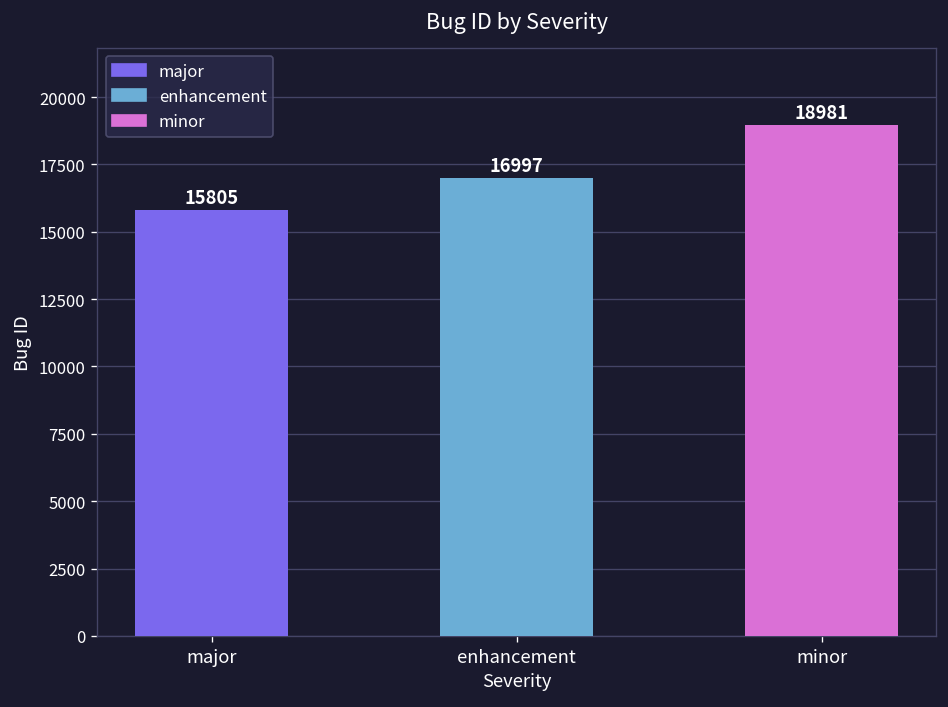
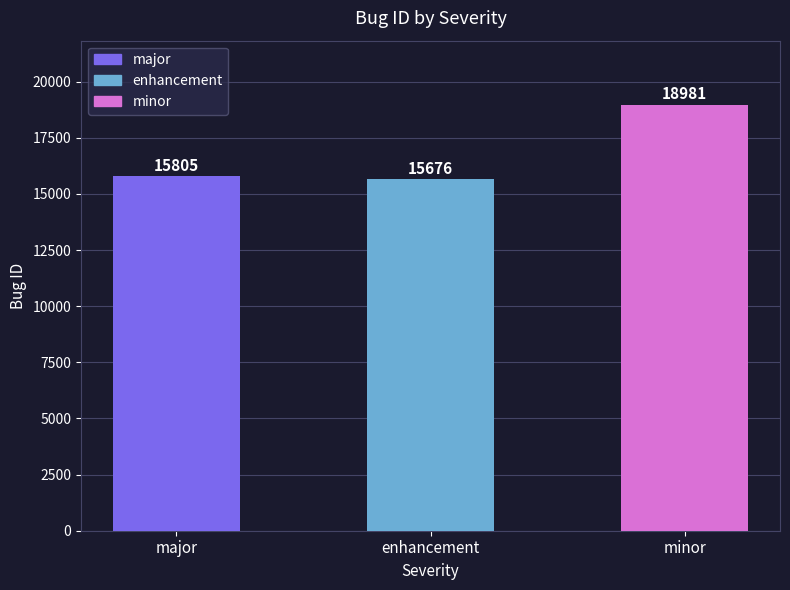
enhancement: 16997 -> 15676
